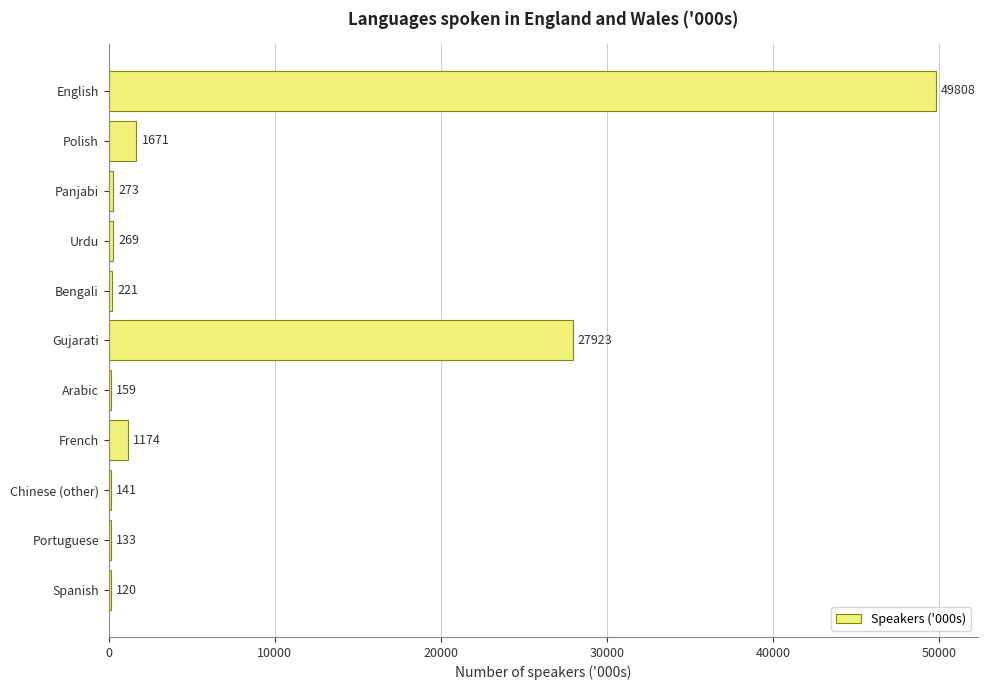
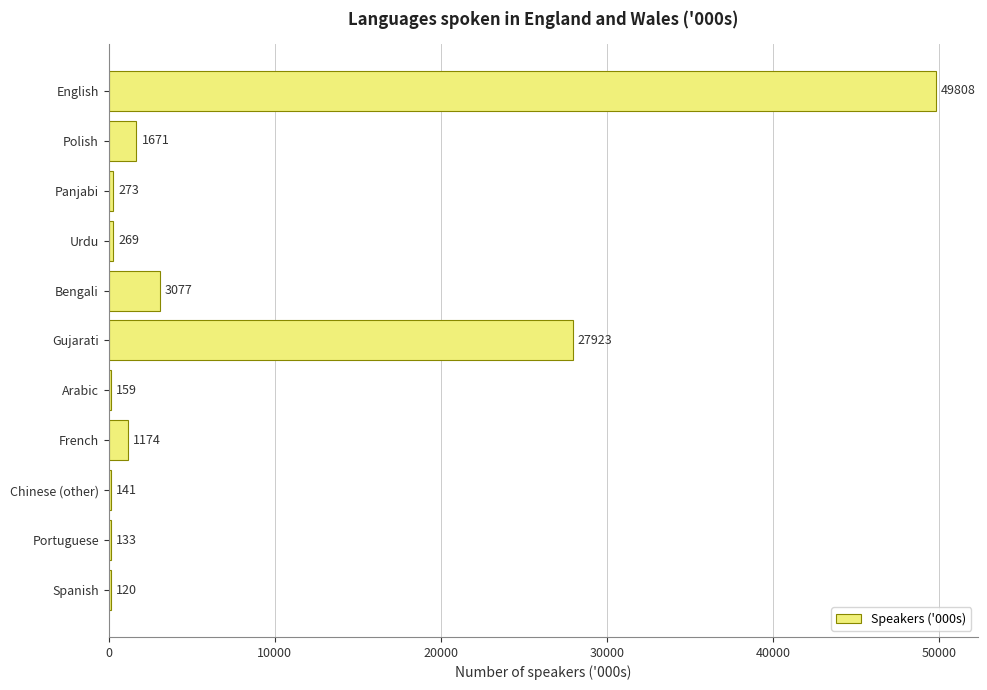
Bengali: 221 -> 3077
